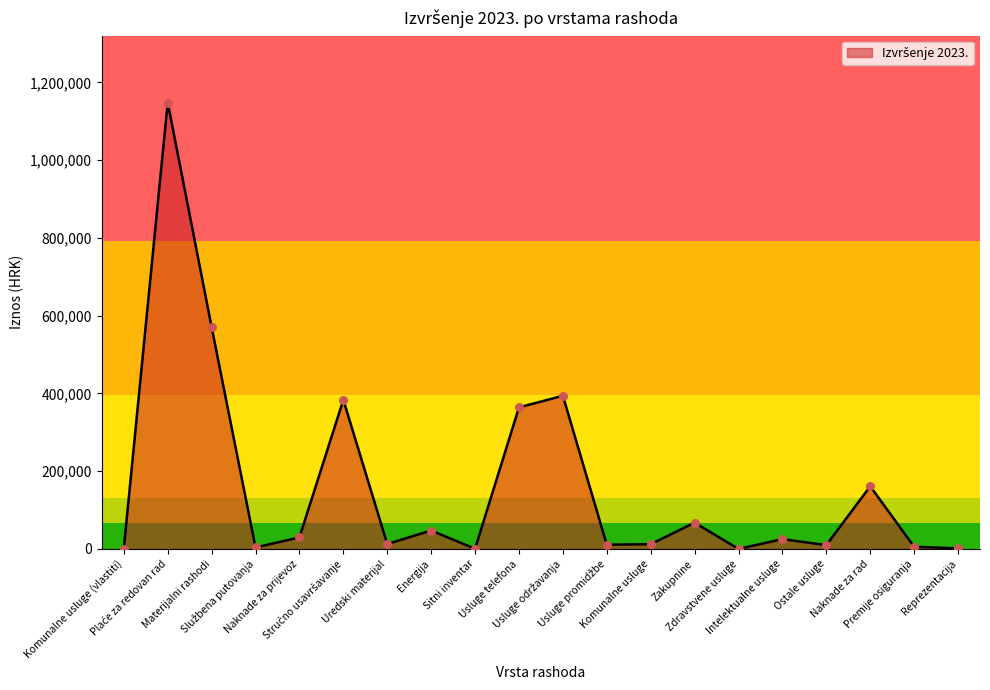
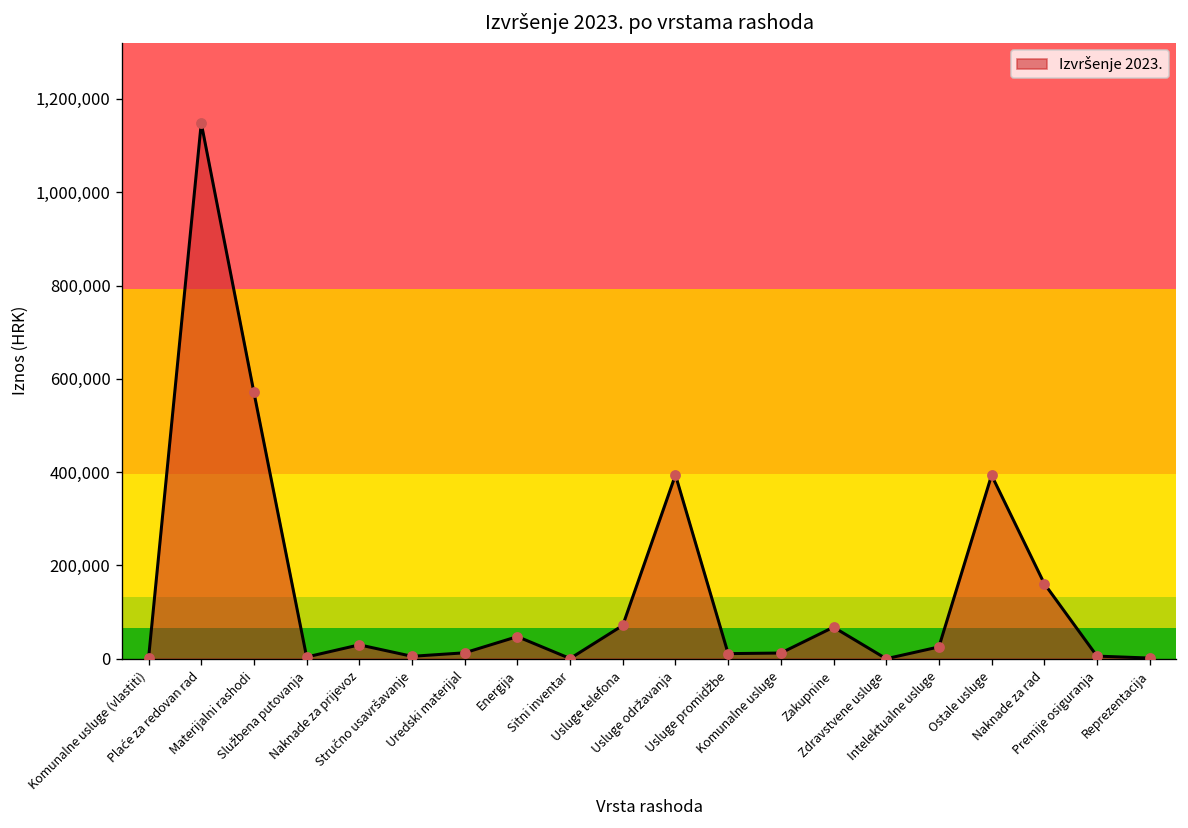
Stručno usavršavanje: 380,000 -> 10,000
Usluge telefona: 360,000 -> 70,000
Ostale usluge: 10,000 -> 390,000
